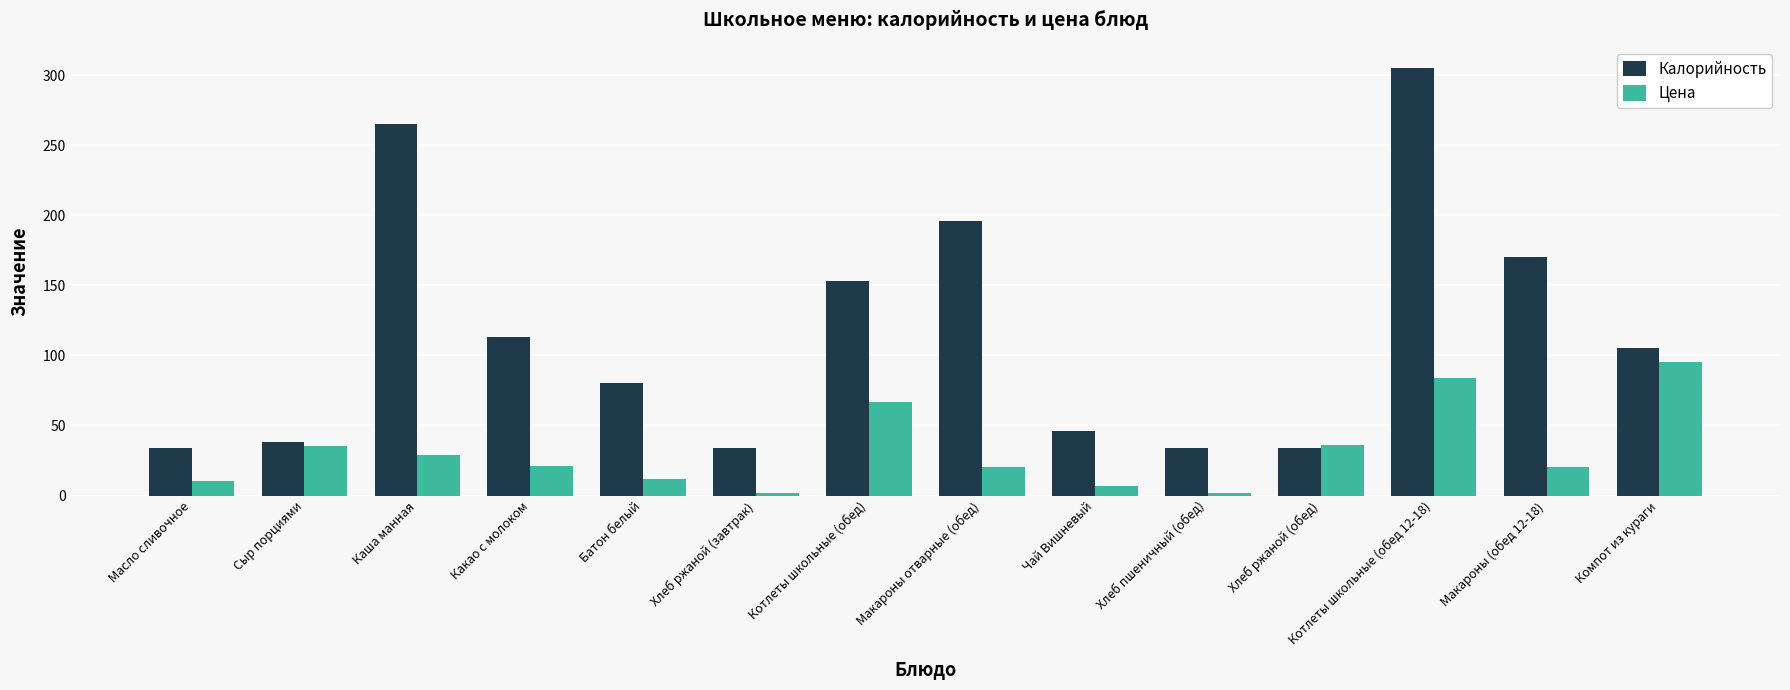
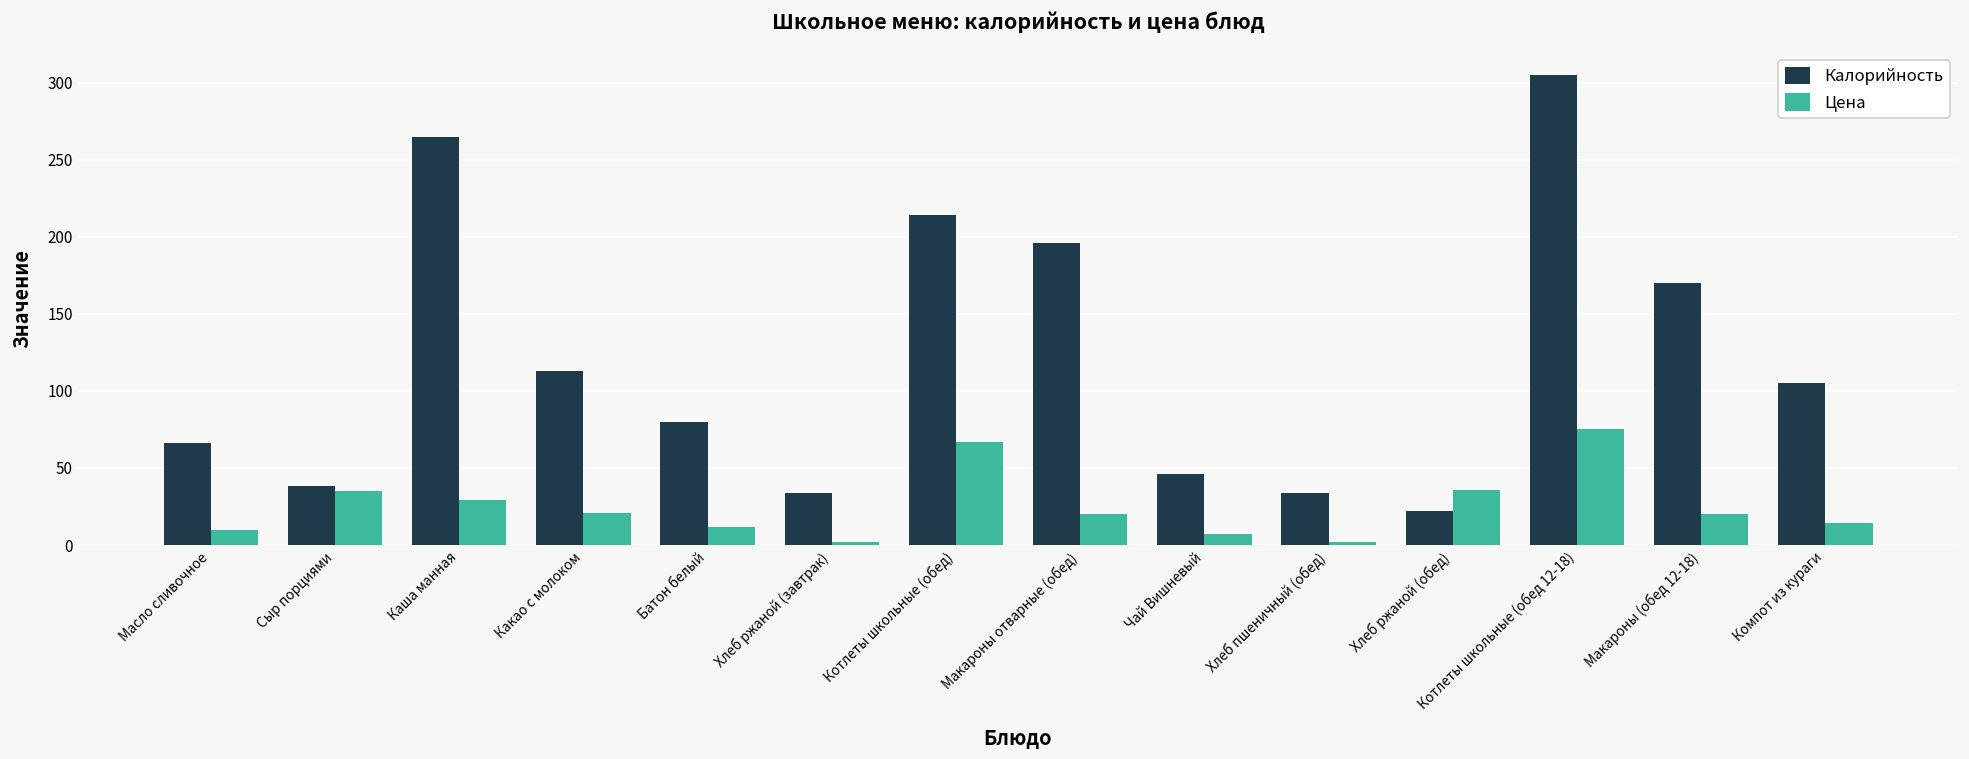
Калорийность, Масло сливочное: 34 -> 66
Калорийность, Котлеты школьные (обед): 153 -> 214
Калорийность, Хлеб ржаной (обед): 34 -> 22
Цена, Котлеты школьные (обед 12-18): 84 -> 75
Цена, Компот из кураги: 95 -> 14
